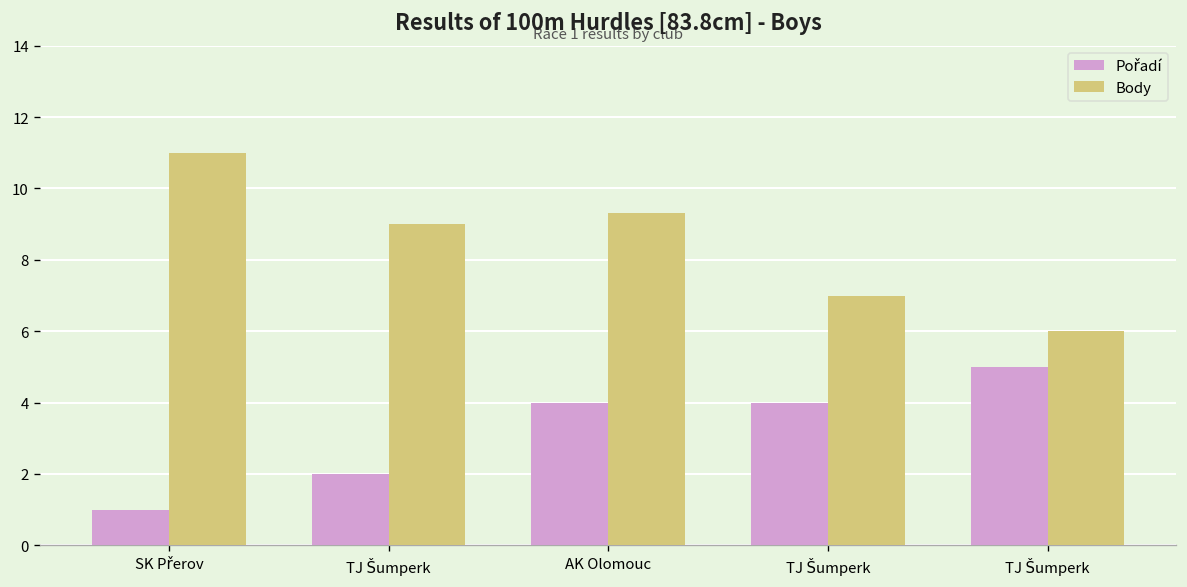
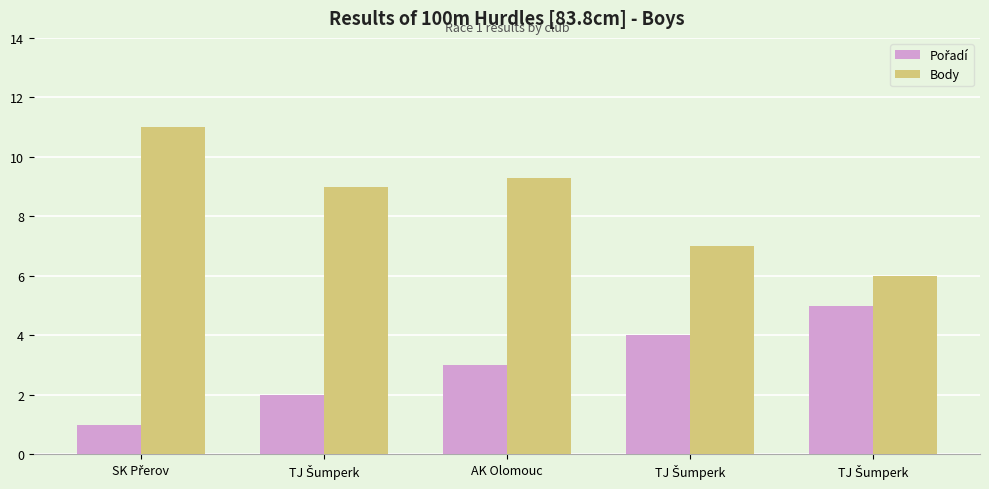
Pořadí, AK Olomouc: 4 -> 3
